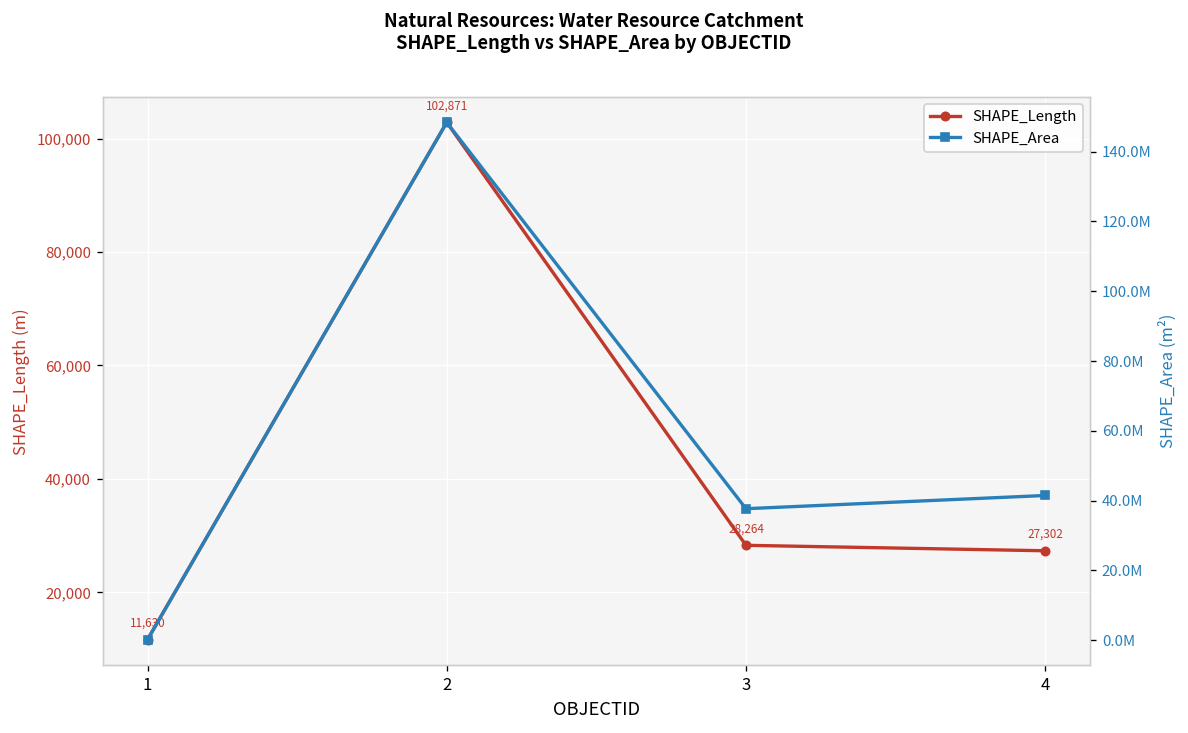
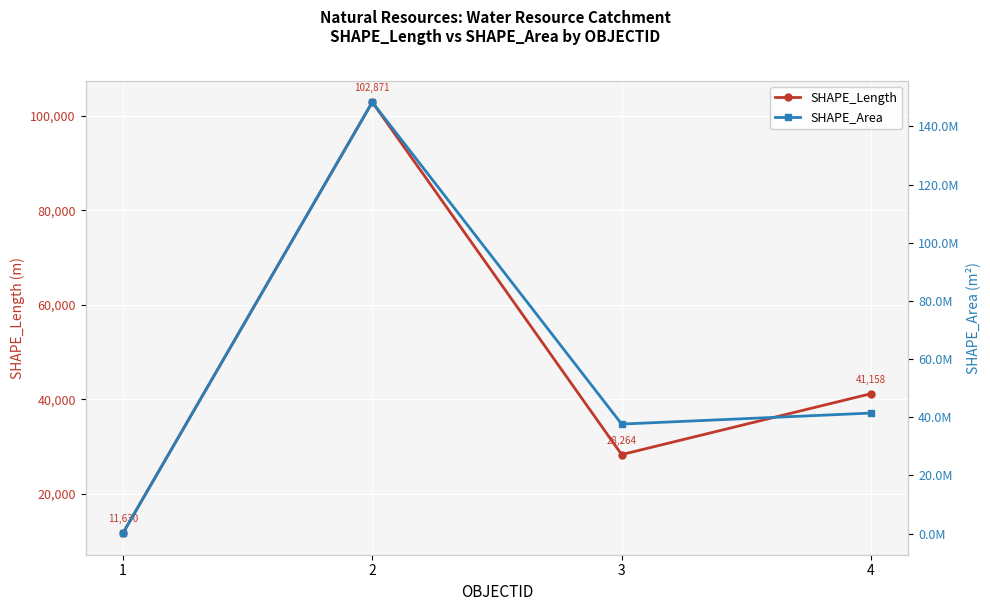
SHAPE_Length, 4: 27,302 -> 41,158
